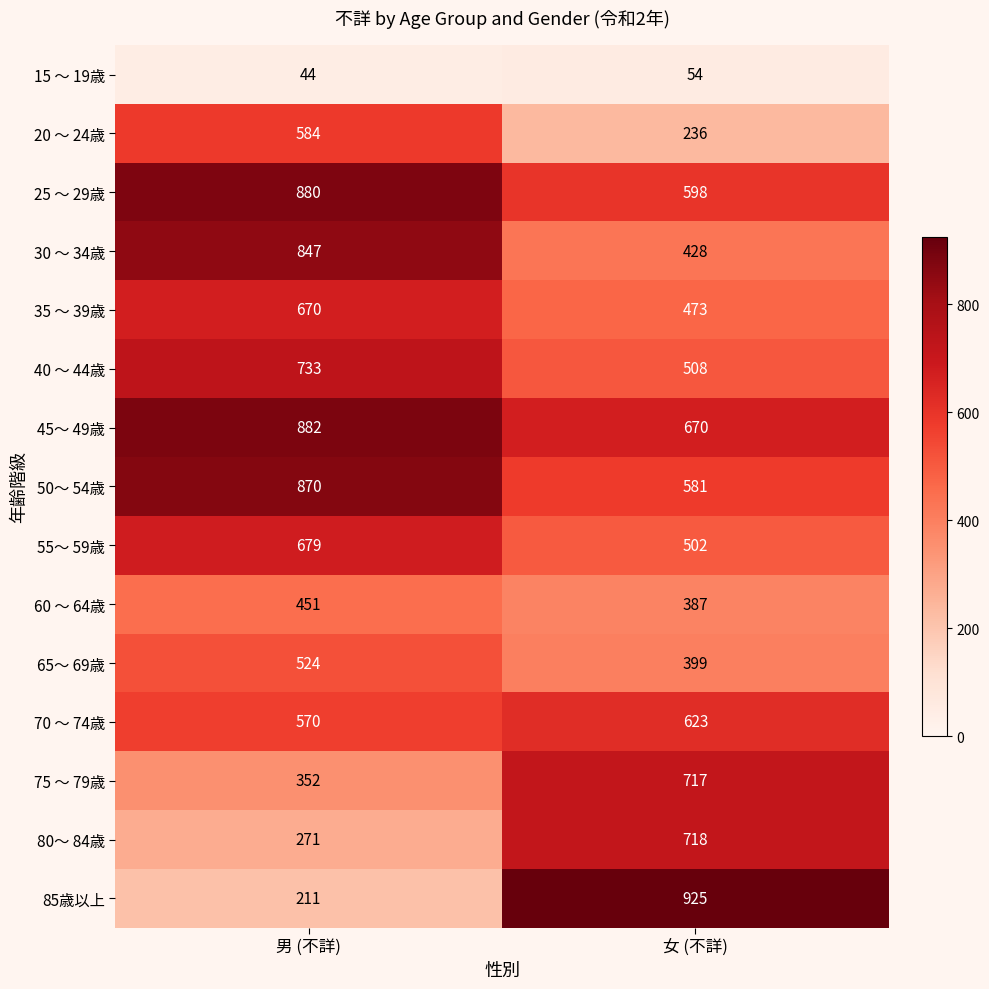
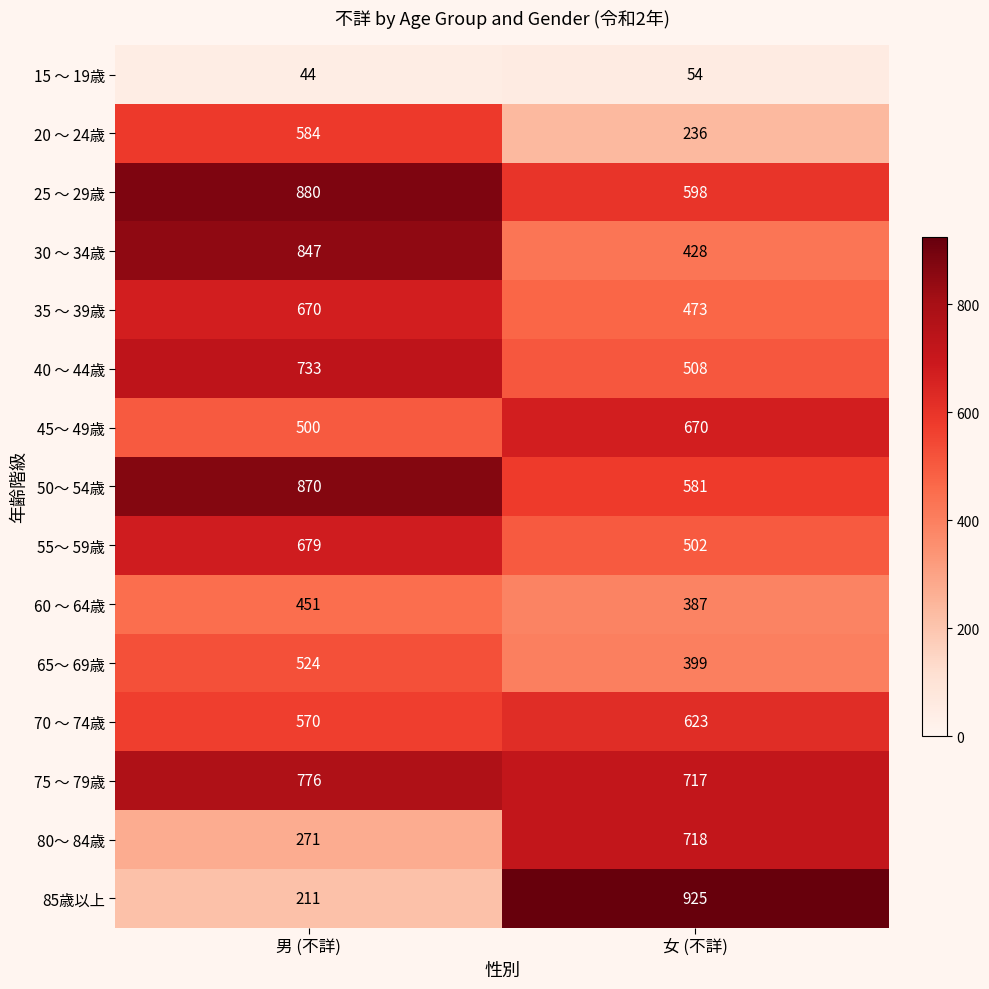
45～ 49歳, 男 (不詳): 882 -> 500
75 ～ 79歳, 男 (不詳): 352 -> 776
